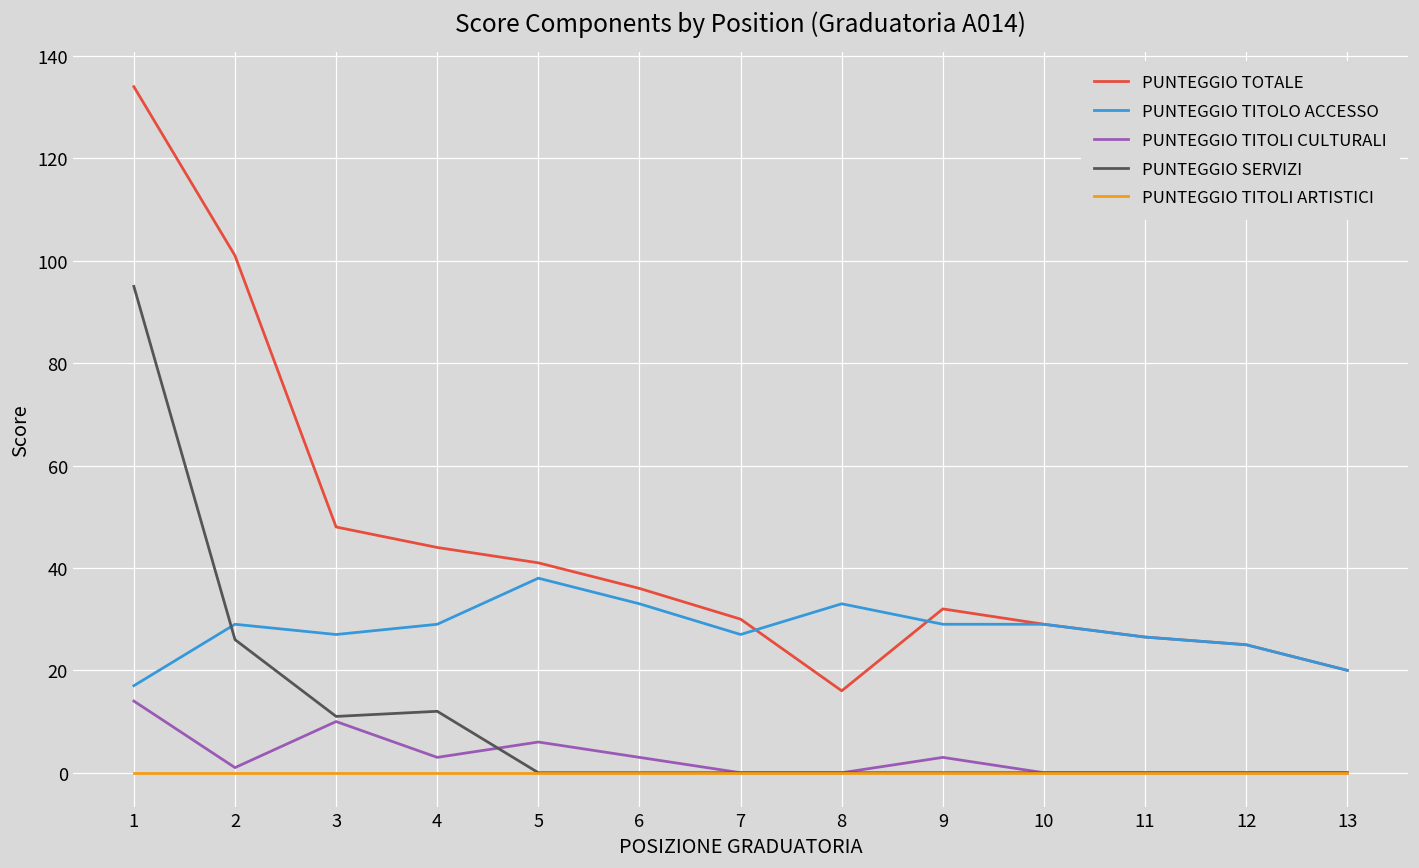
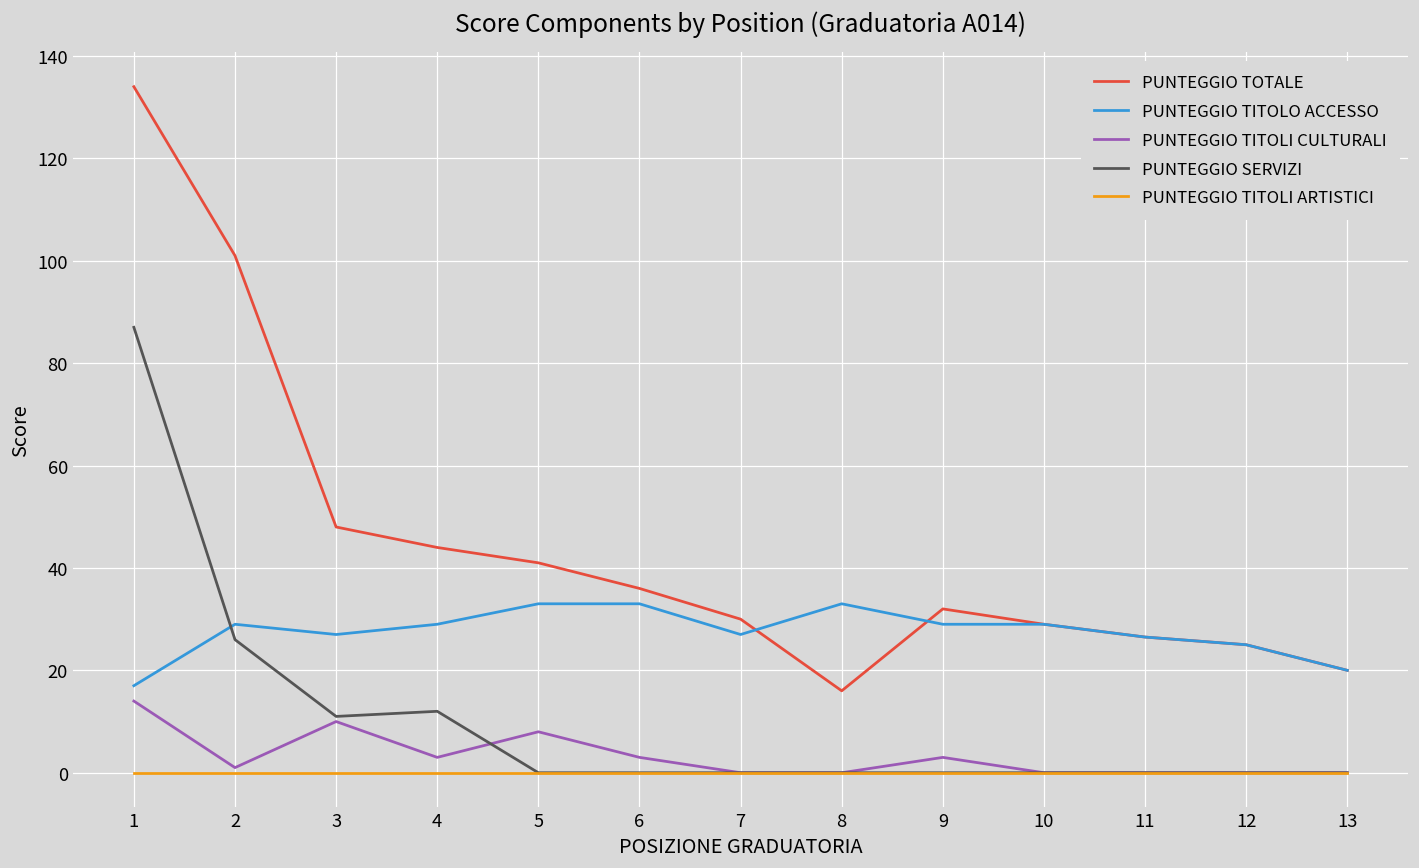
PUNTEGGIO SERVIZI, 1: 95 -> 87
PUNTEGGIO TITOLO ACCESSO, 5: 38 -> 33
PUNTEGGIO TITOLI CULTURALI, 5: 6 -> 8
